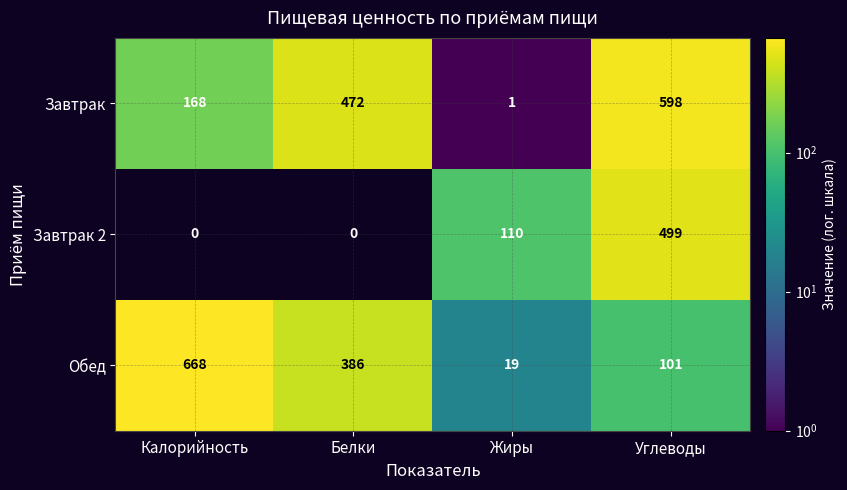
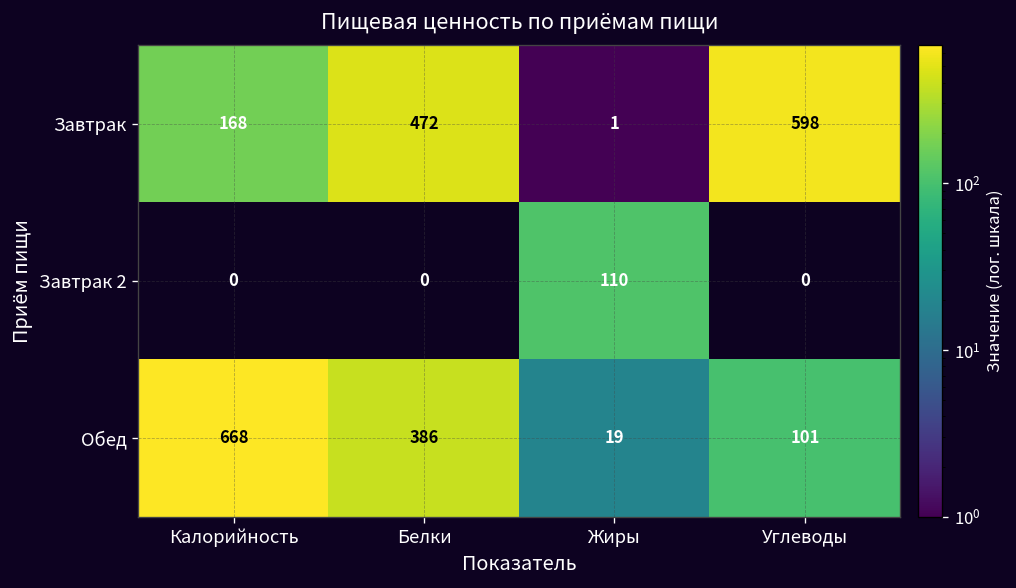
Завтрак 2, Углеводы: 499 -> 0
